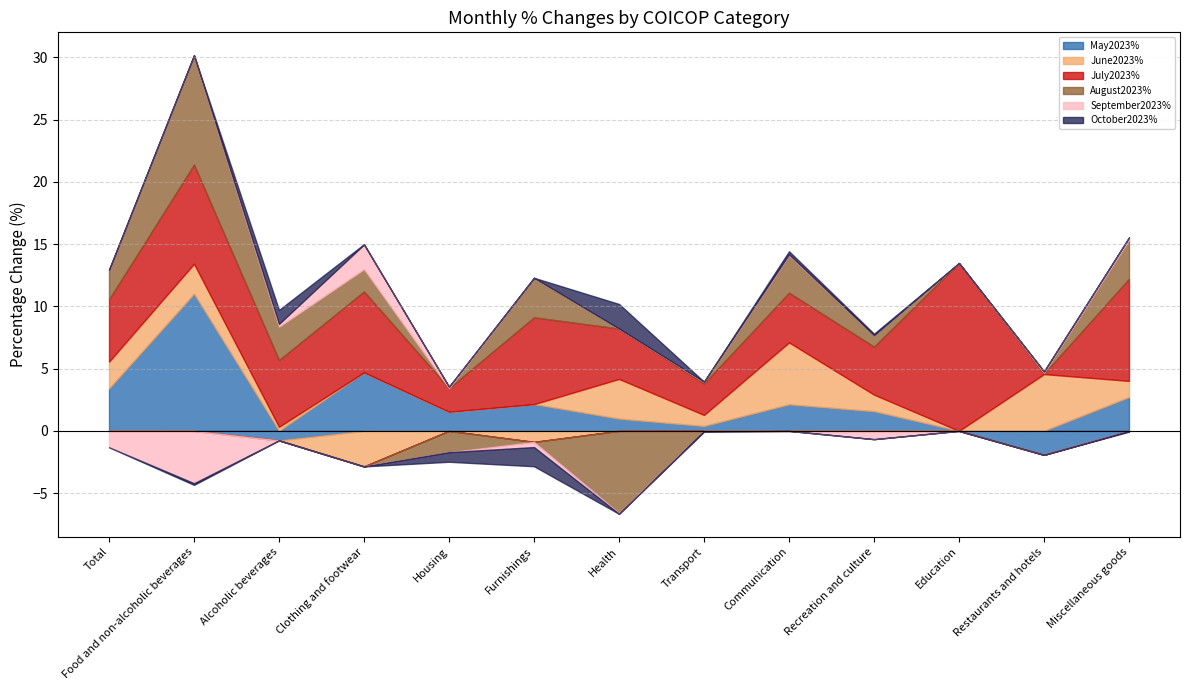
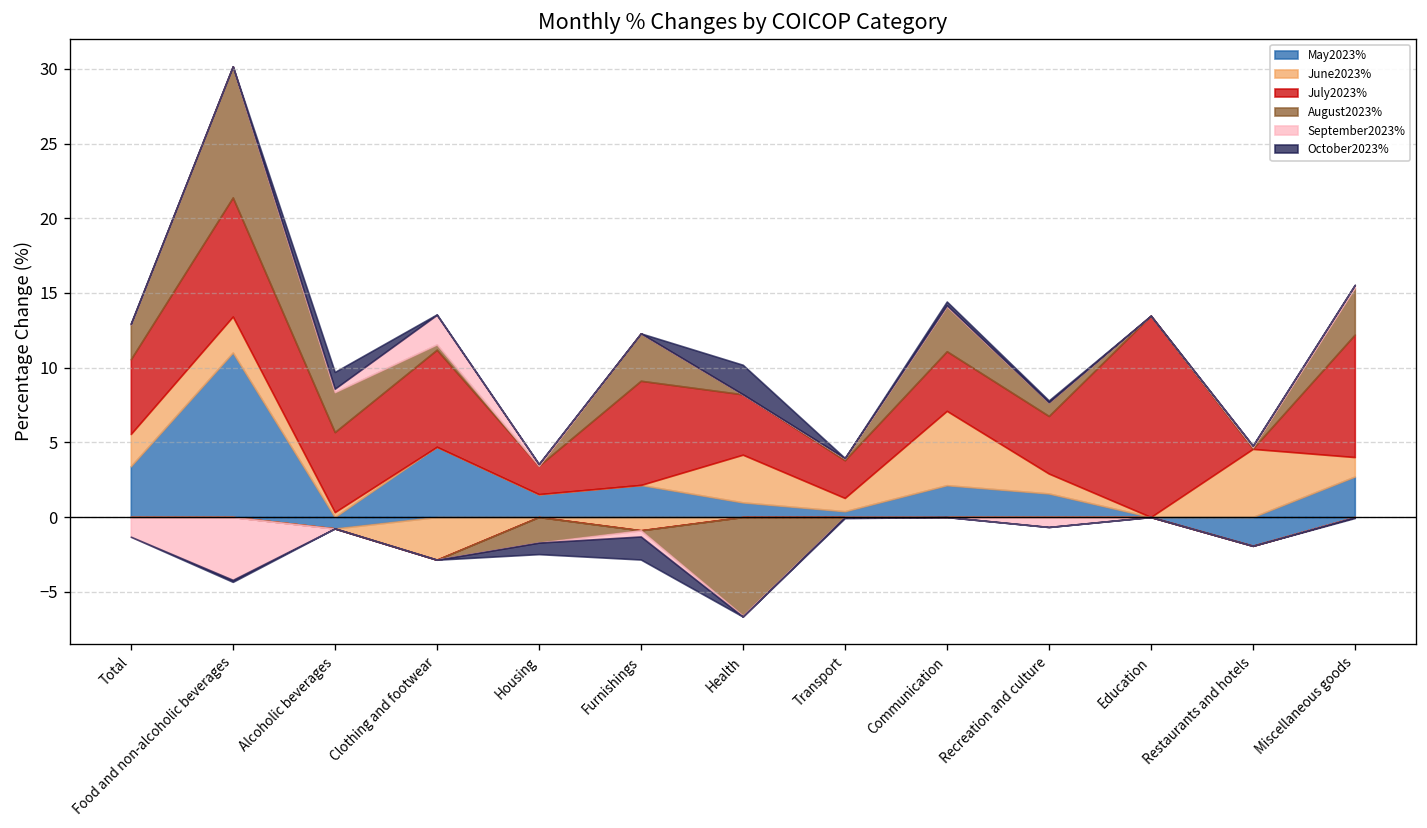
August2023%, Clothing and footwear: 1.8 -> 0.4
